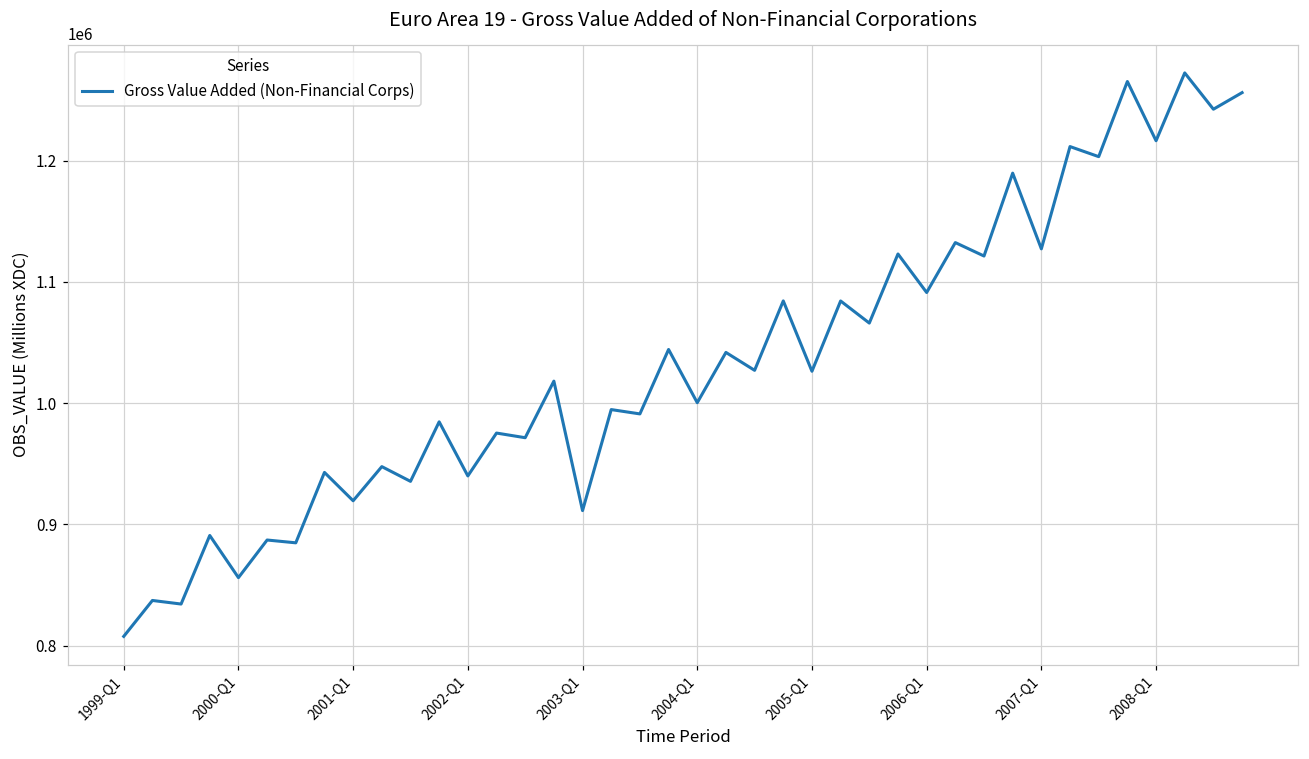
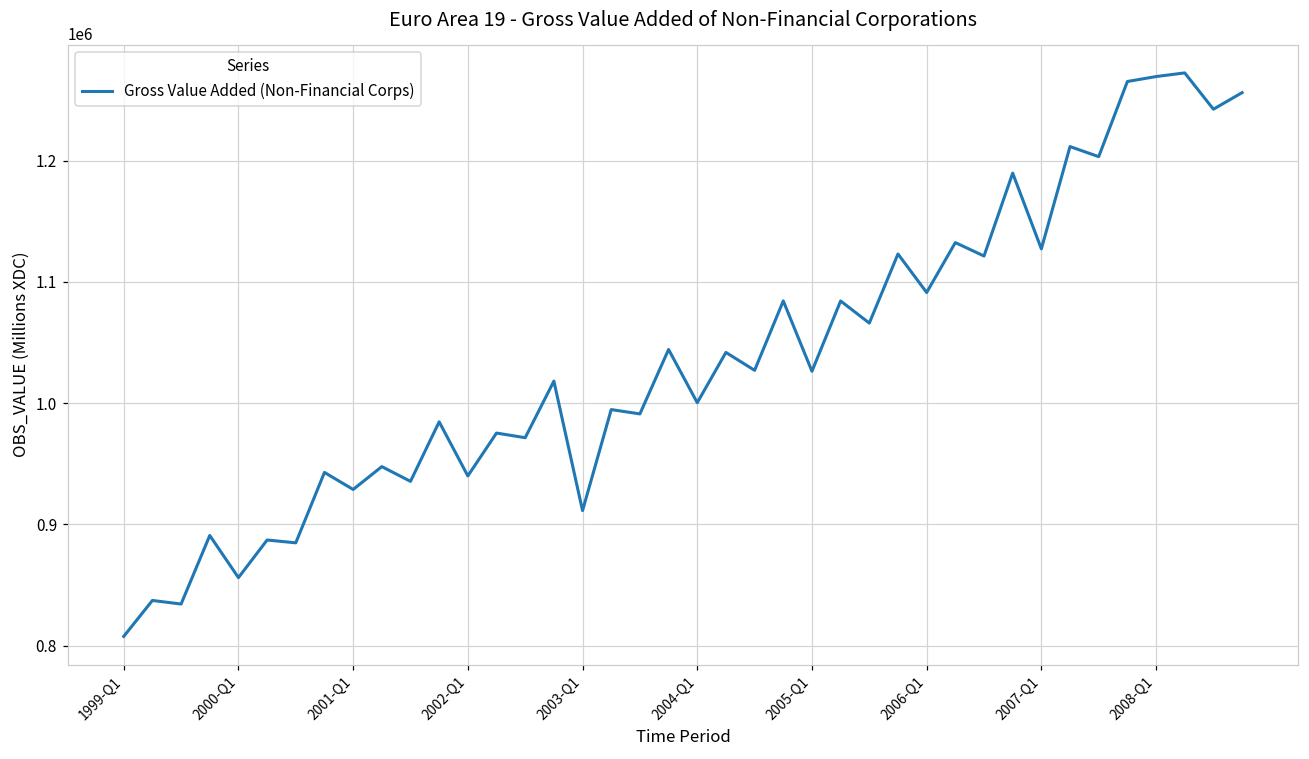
2001-Q1: 920000 -> 929000
2008-Q1: 1217000 -> 1269000
